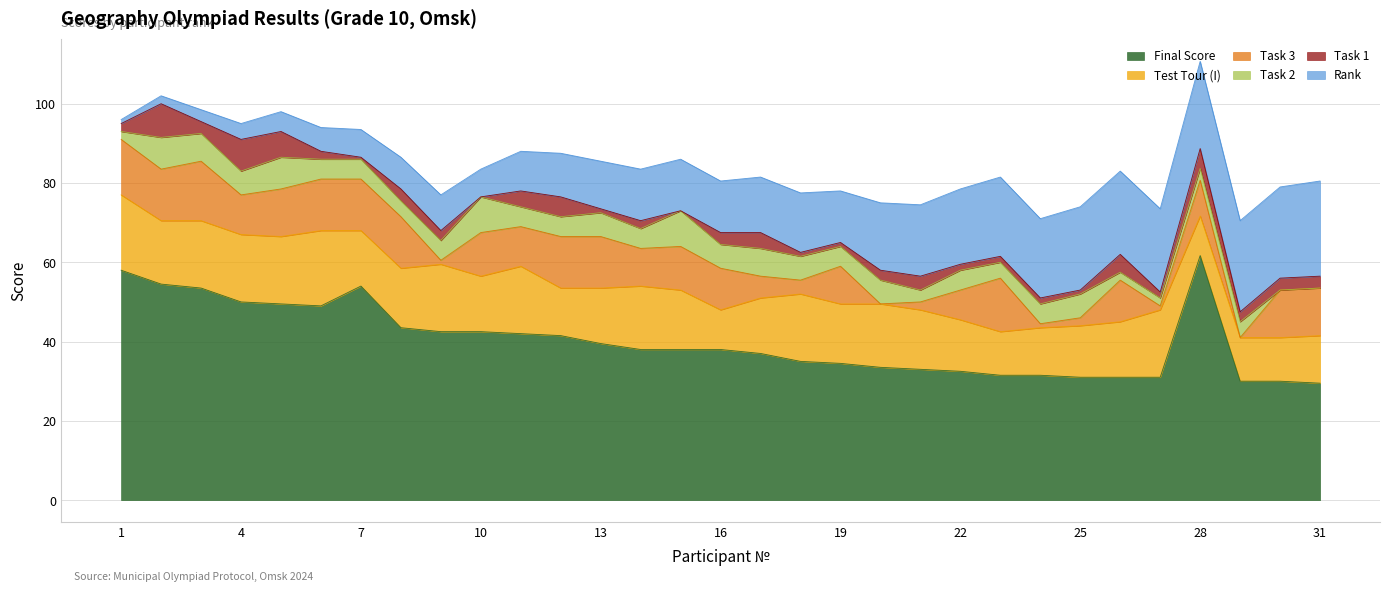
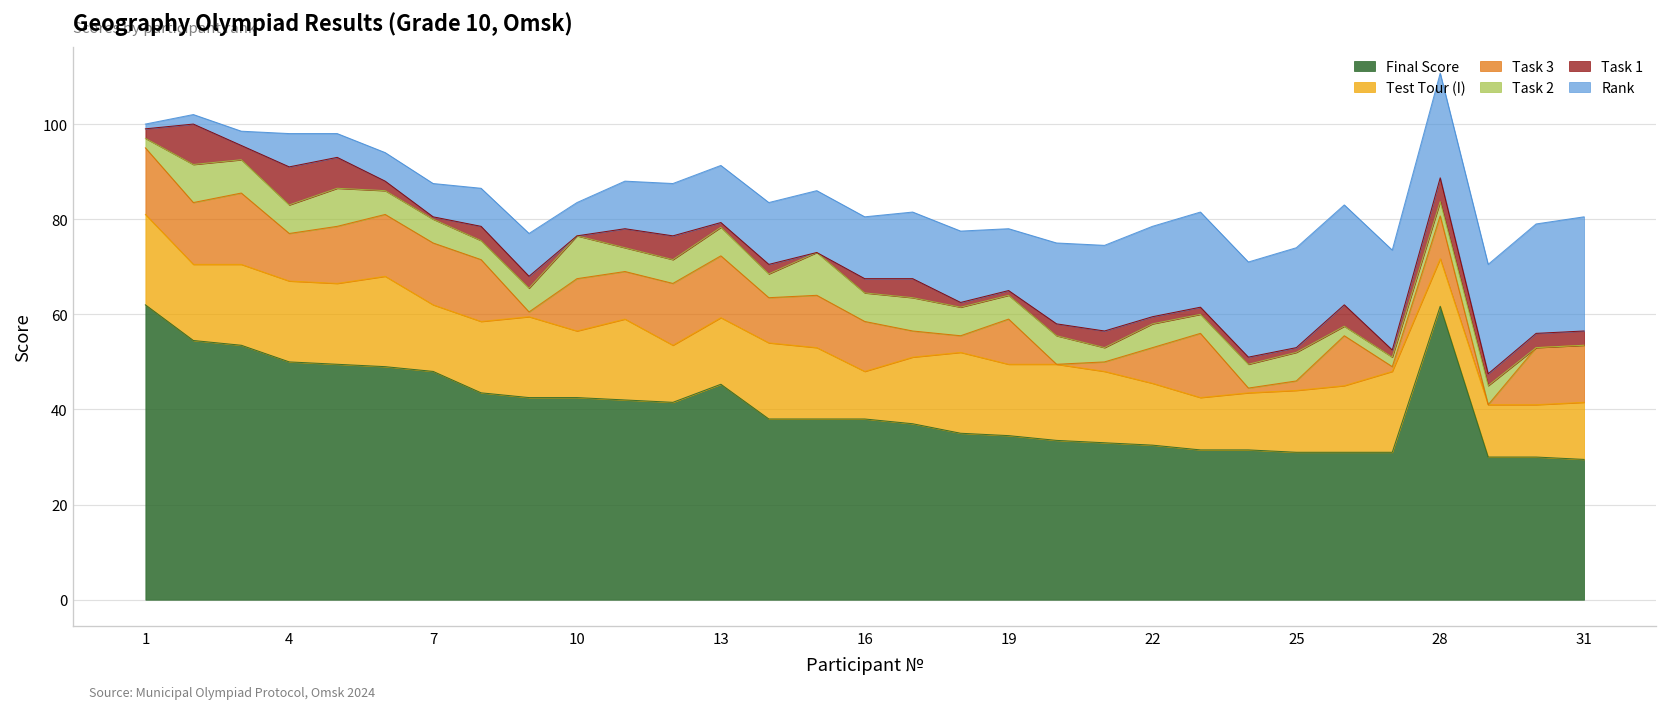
Final Score, 1: 58 -> 62
Rank, 4: 4 -> 7
Final Score, 7: 54 -> 48
Final Score, 13: 40 -> 45
